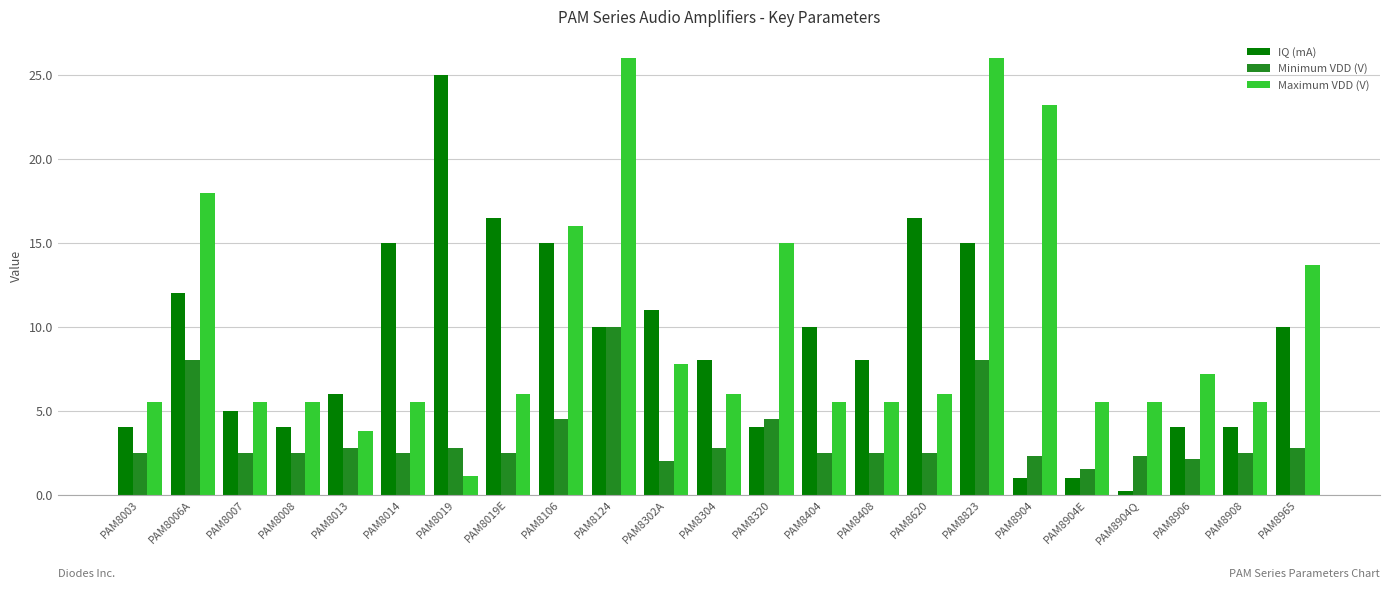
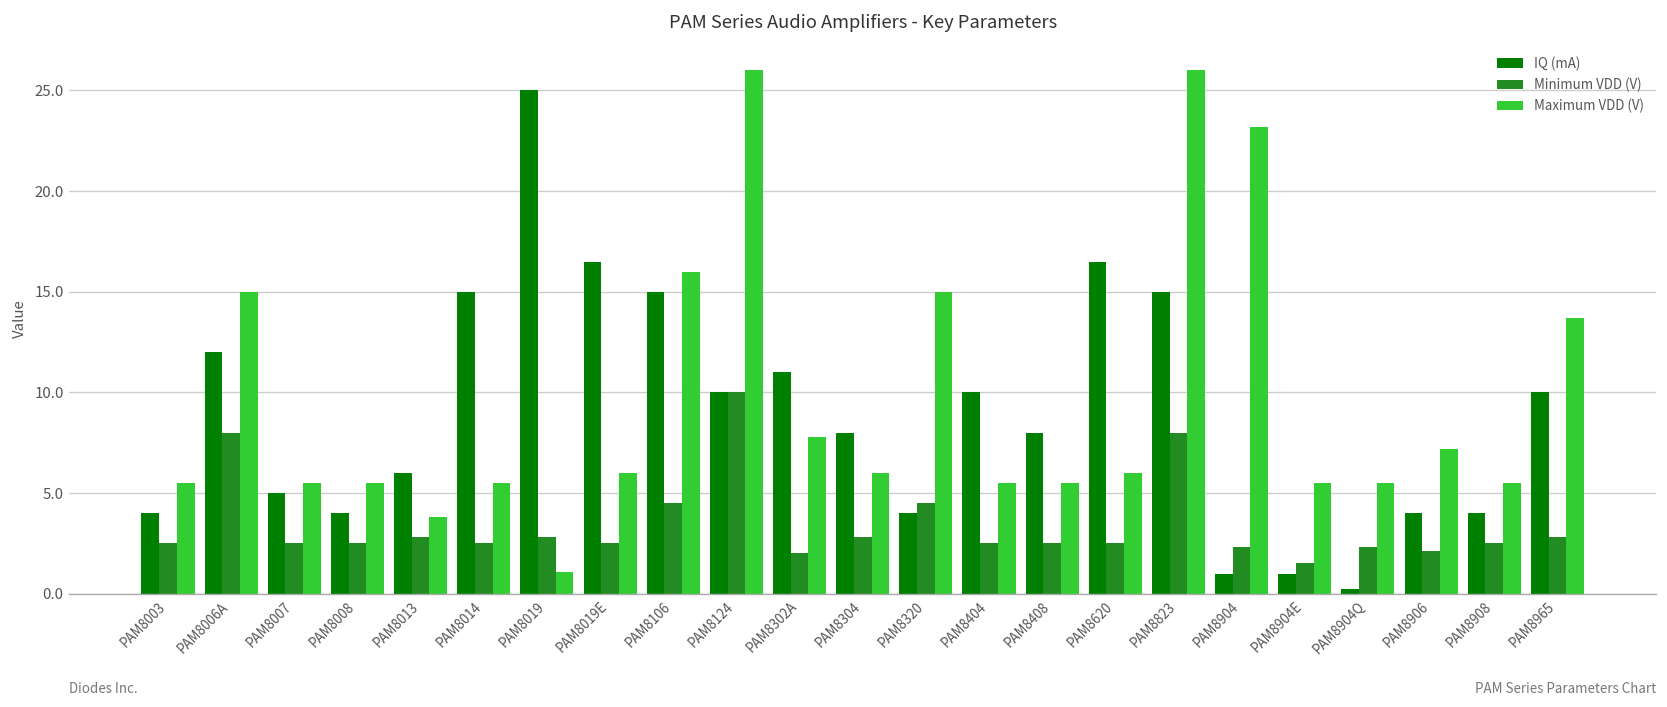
Maximum VDD (V), PAM8006A: 18 -> 15
